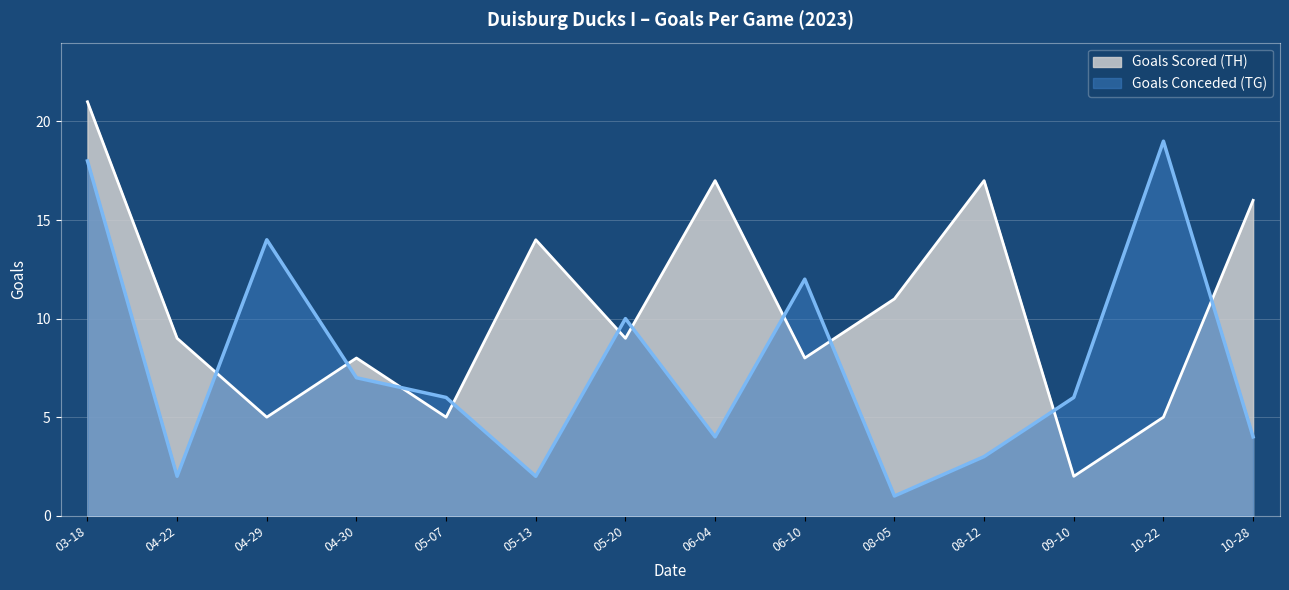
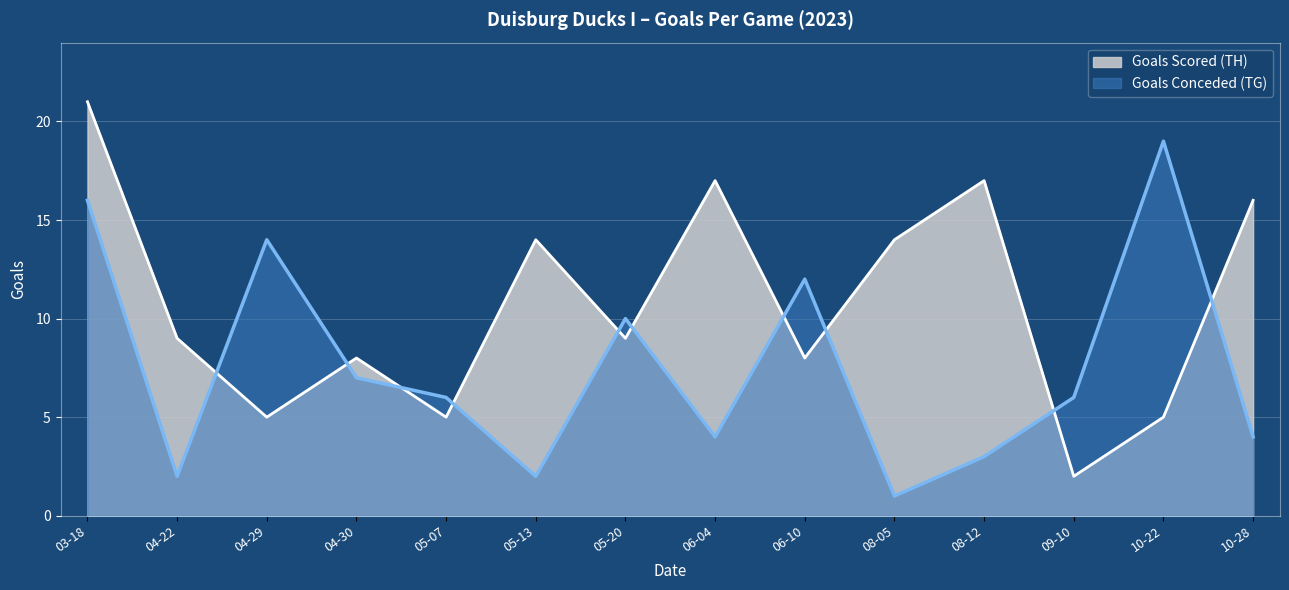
Goals Conceded (TG), 03-18: 18 -> 16
Goals Scored (TH), 08-05: 11 -> 14
